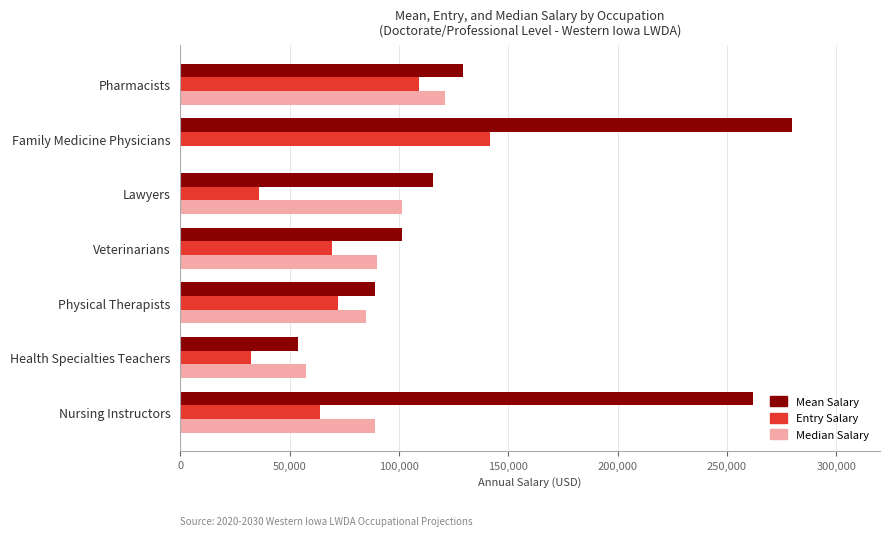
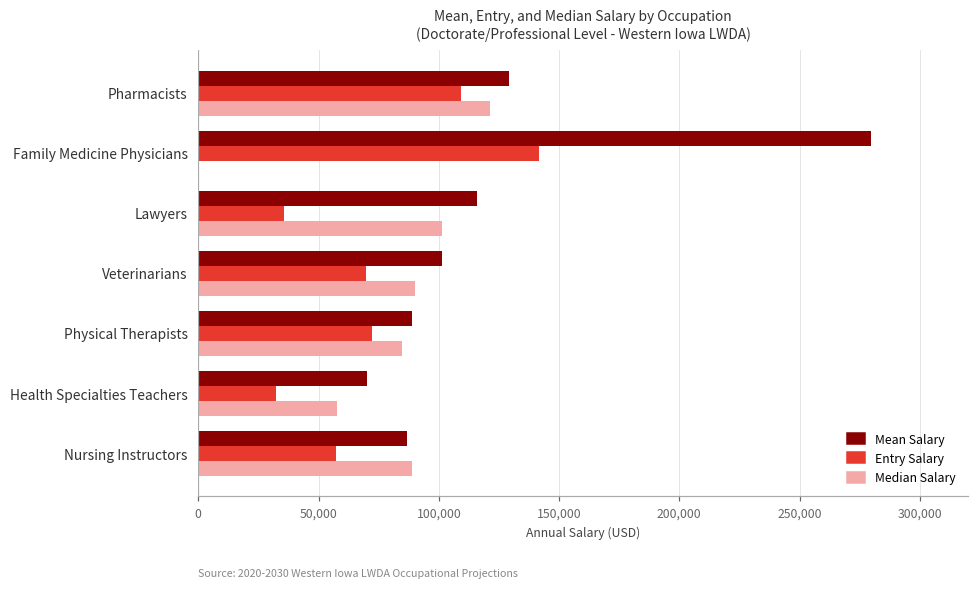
Mean Salary, Health Specialties Teachers: 54,000 -> 70,000
Mean Salary, Nursing Instructors: 262,000 -> 87,000
Entry Salary, Nursing Instructors: 64,000 -> 57,000
